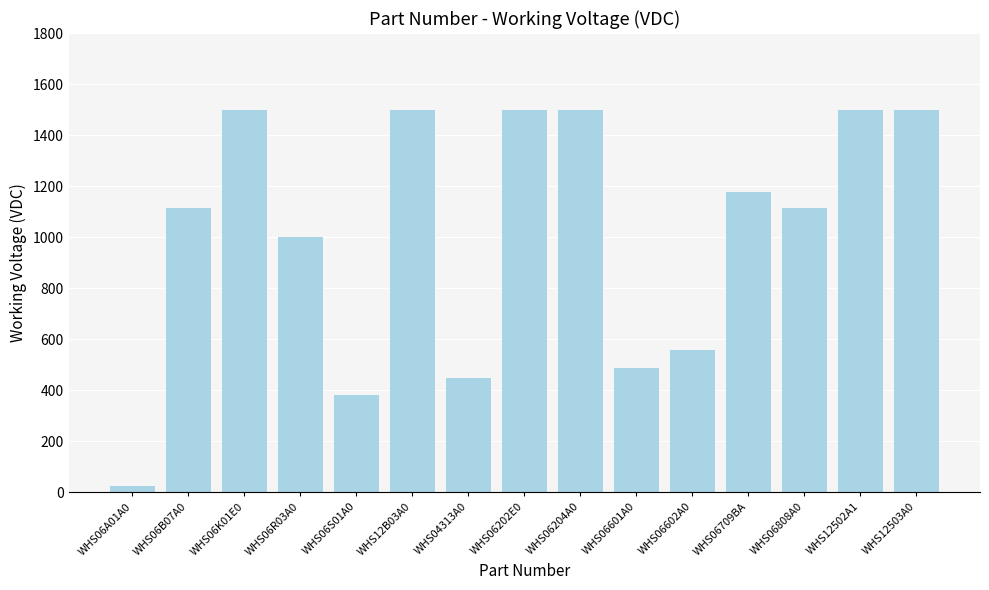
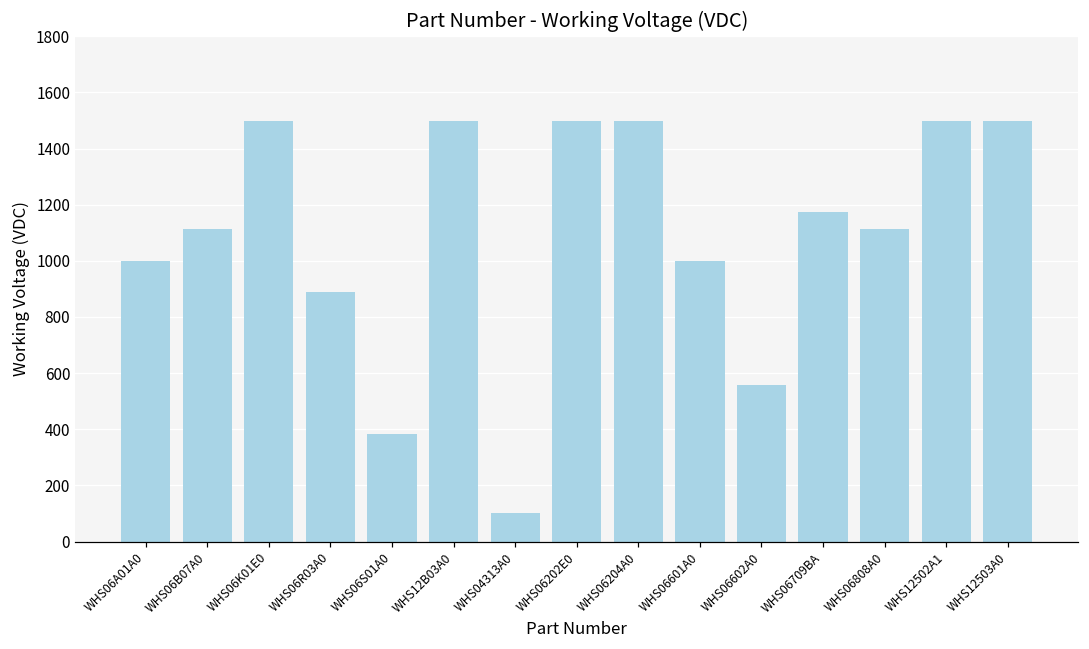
WHS06A01A0: 30 -> 1000
WHS06R03A0: 1000 -> 890
WHS04313A0: 450 -> 100
WHS06601A0: 490 -> 1000
